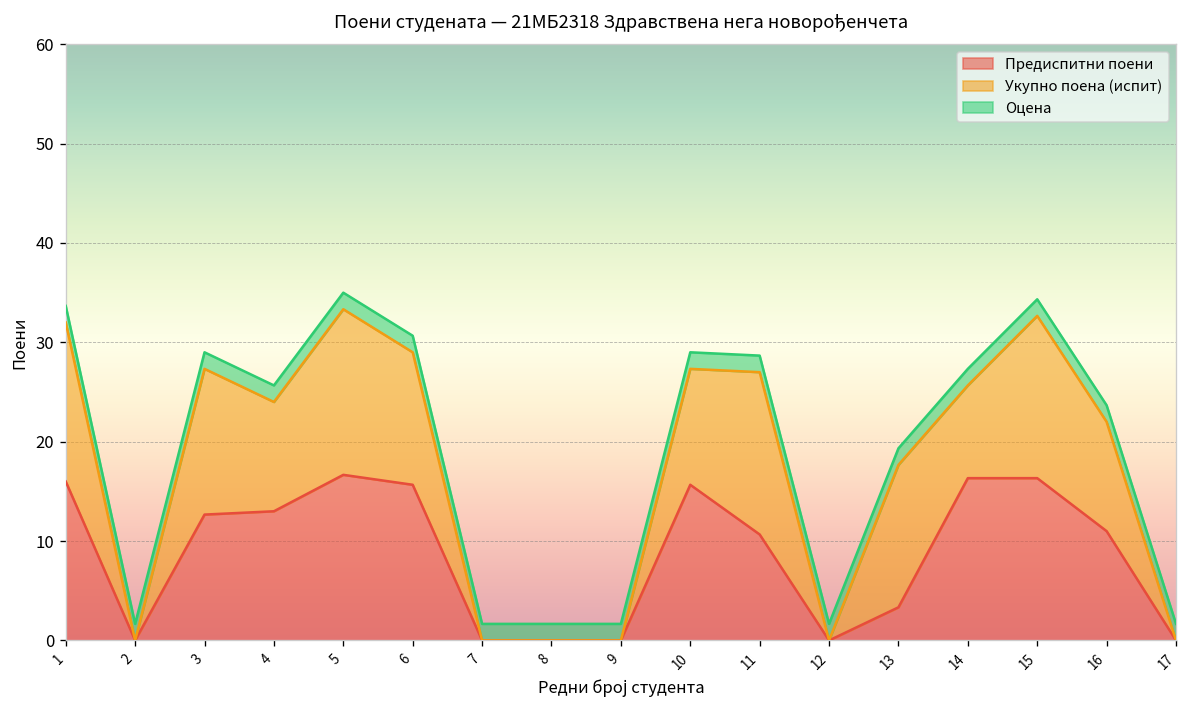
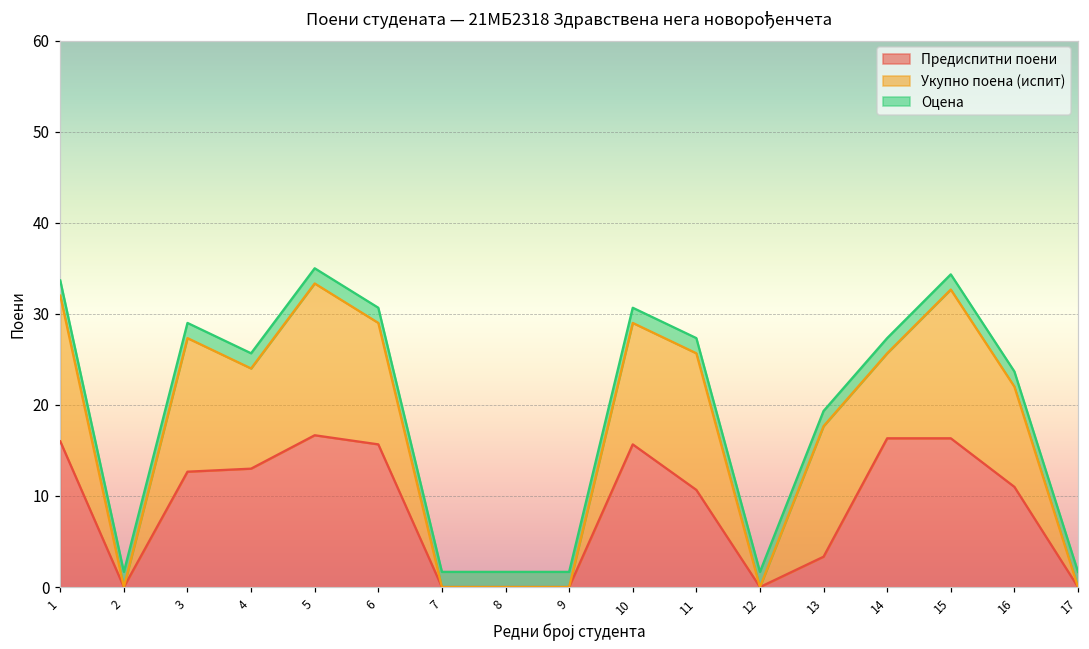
Укупно поена (испит), 10: 12 -> 13
Укупно поена (испит), 11: 16 -> 15
